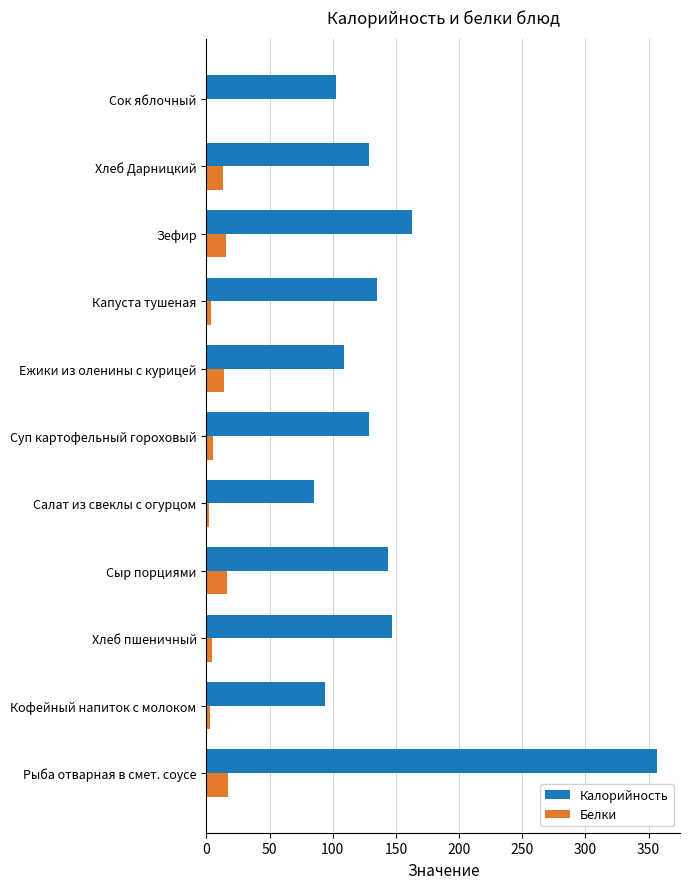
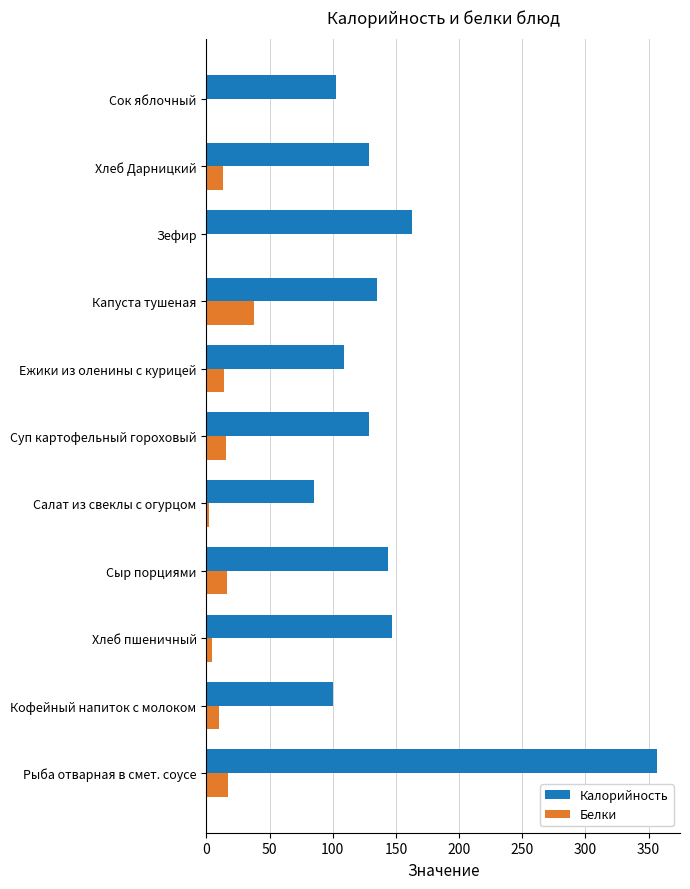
Белки, Зефир: 16 -> 0
Белки, Капуста тушеная: 4 -> 38
Белки, Суп картофельный гороховый: 5 -> 16
Калорийность, Кофейный напиток с молоком: 94 -> 101
Белки, Кофейный напиток с молоком: 3 -> 10
